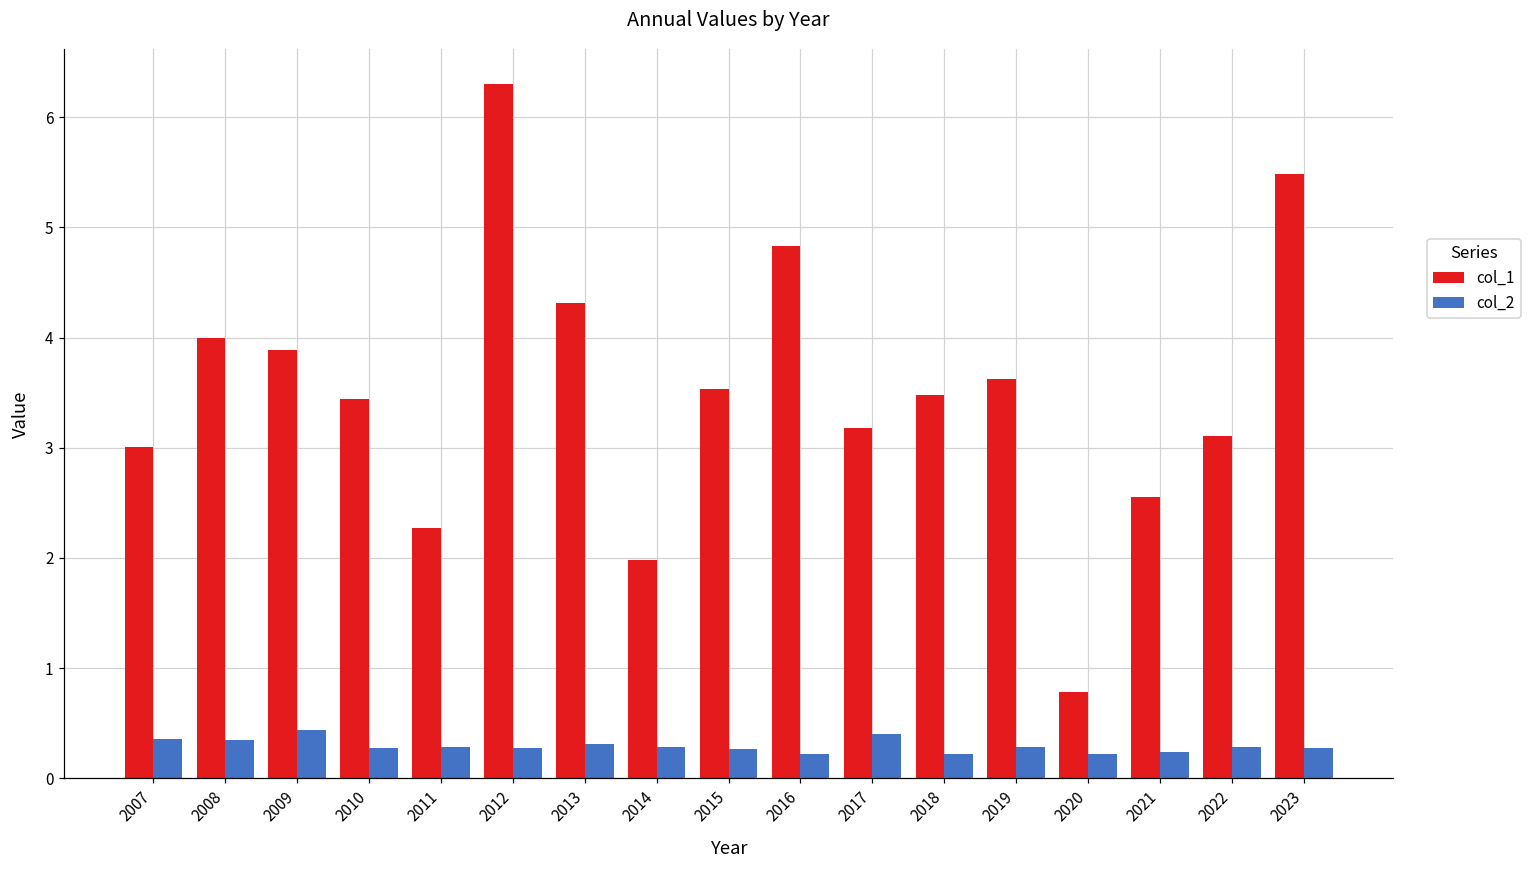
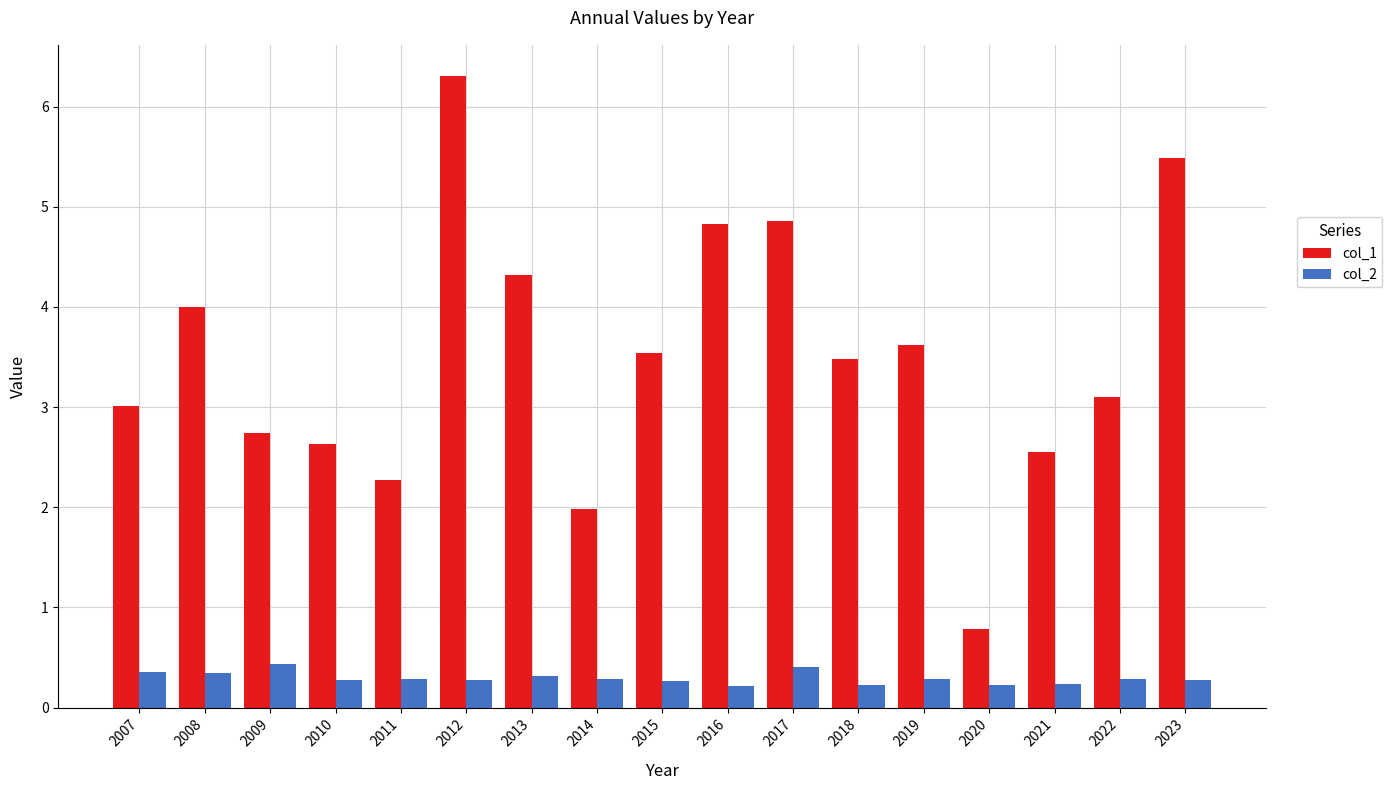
col_1, 2009: 3.89 -> 2.75
col_1, 2010: 3.44 -> 2.63
col_1, 2017: 3.18 -> 4.86
